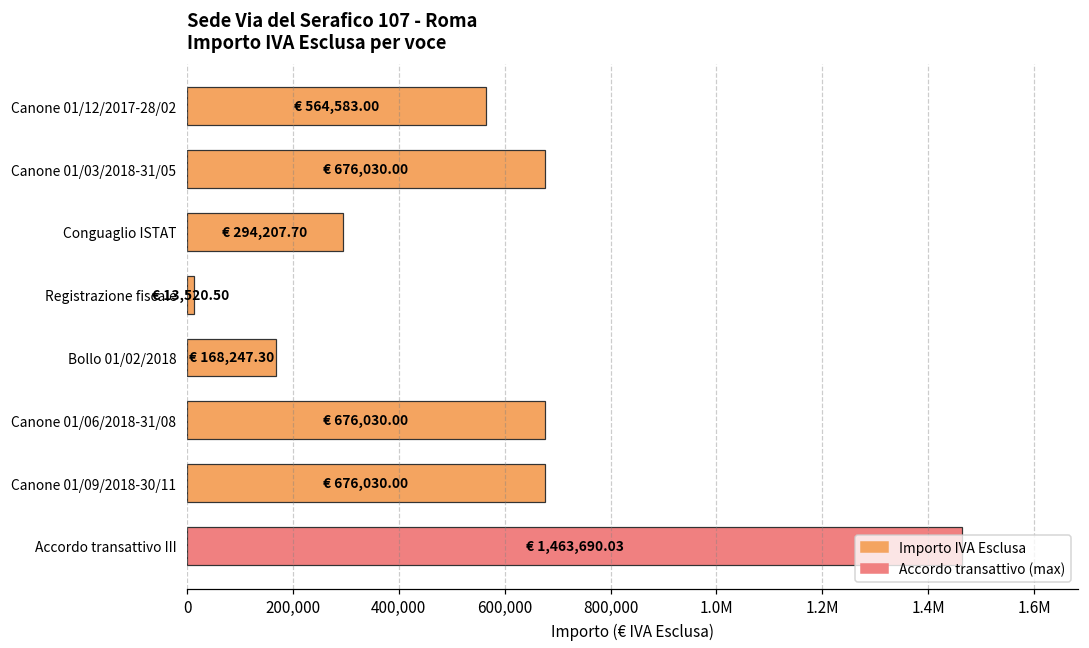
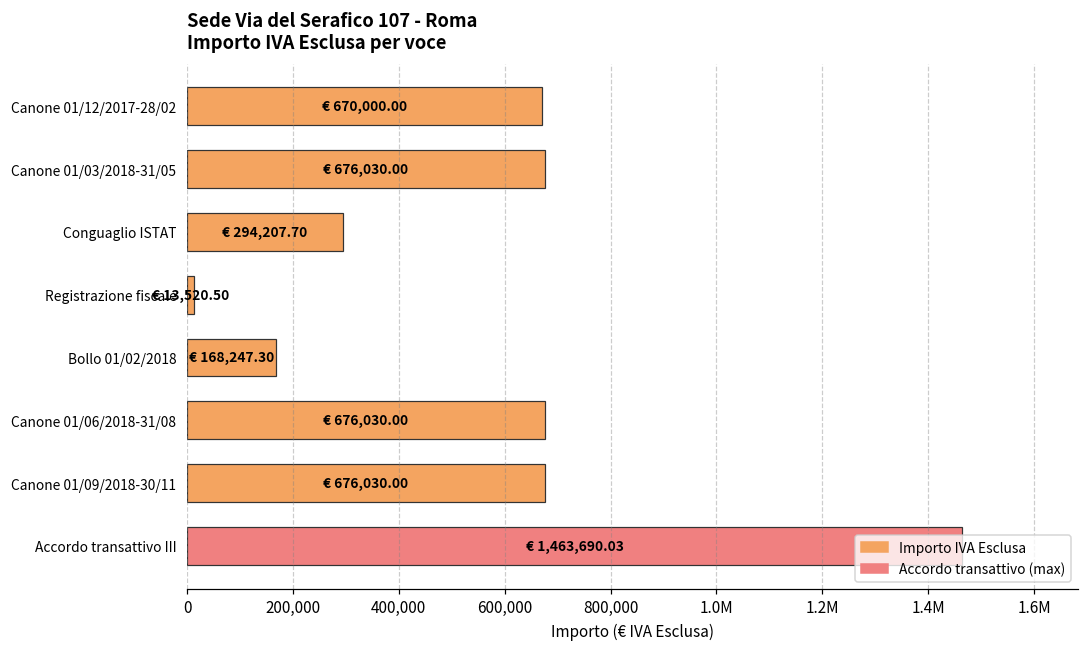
Canone 01/12/2017-28/02: 564,583.00 -> 670,000.00
